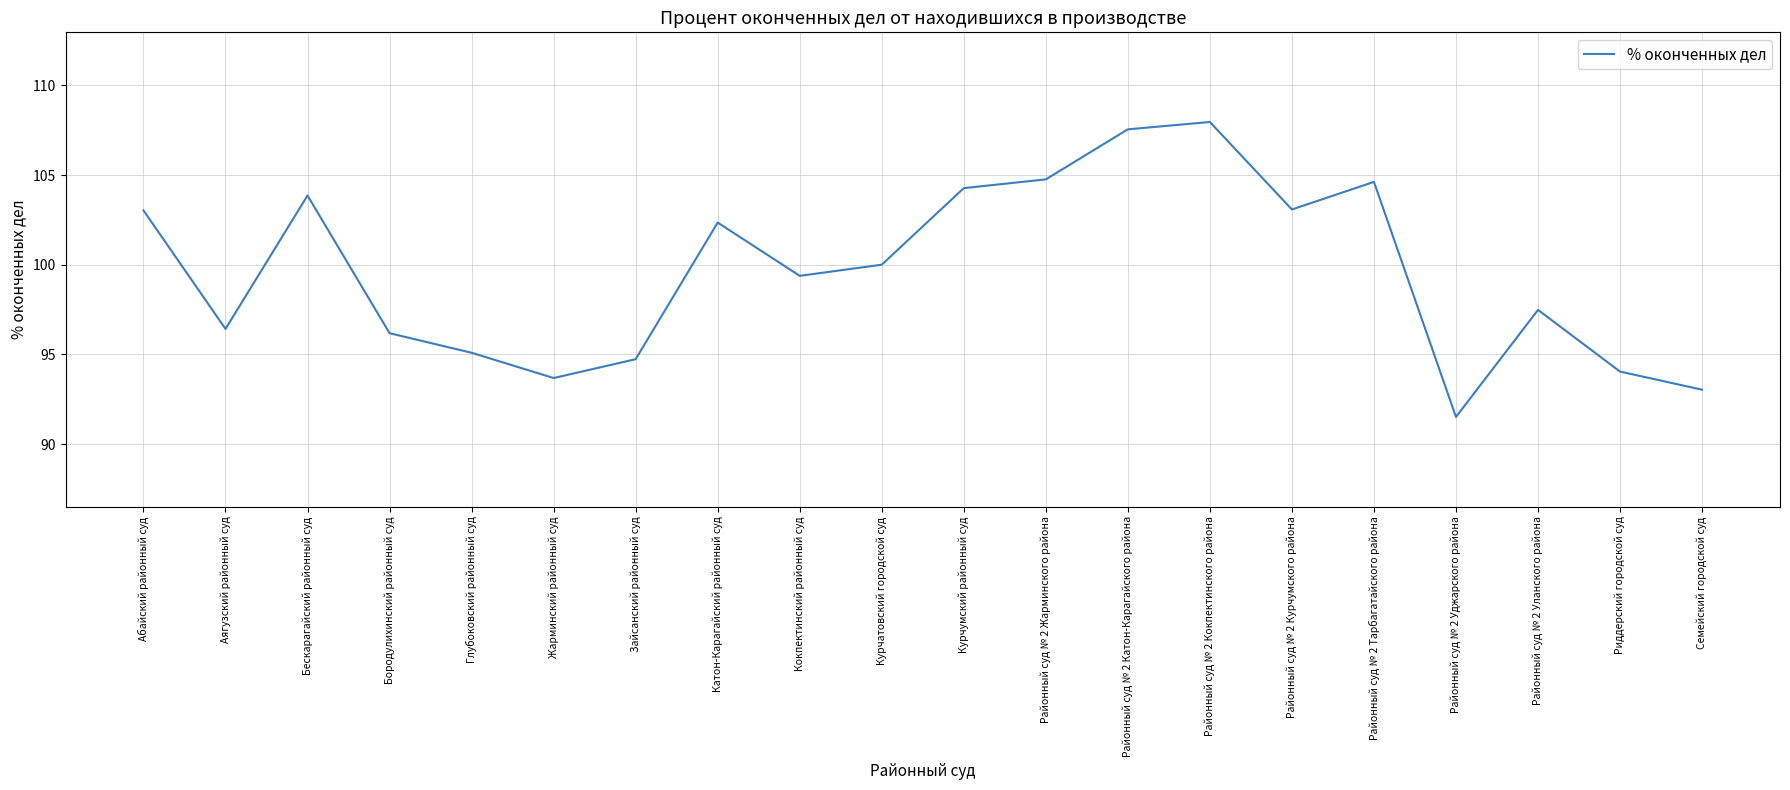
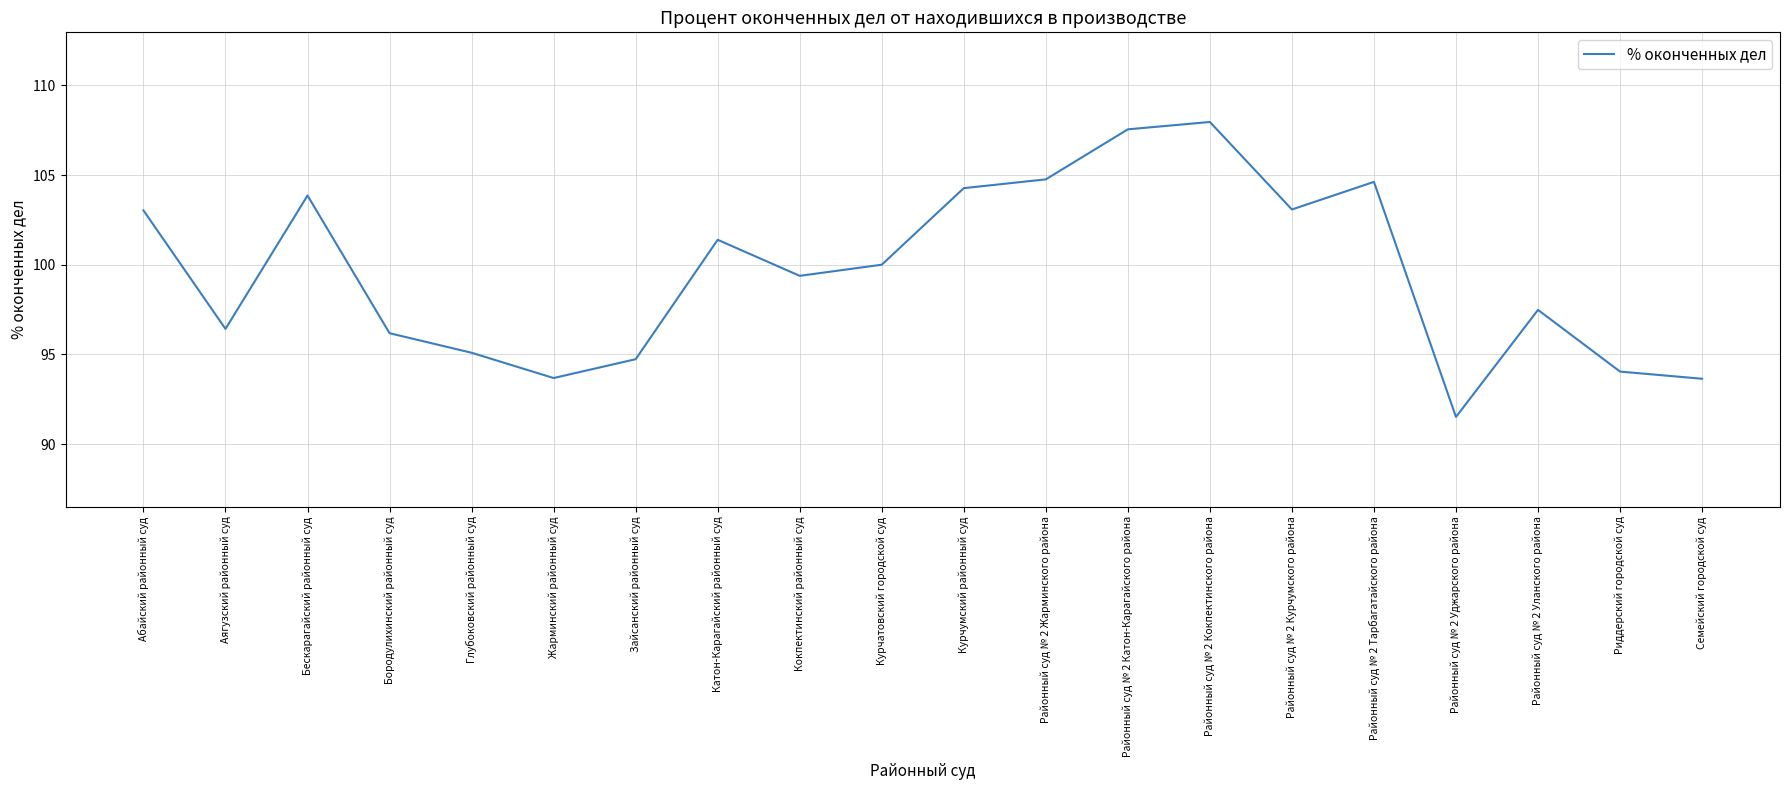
Катон-Карагайский районный суд: 102.4 -> 101.4
Семейский городской суд: 93.0 -> 93.6
